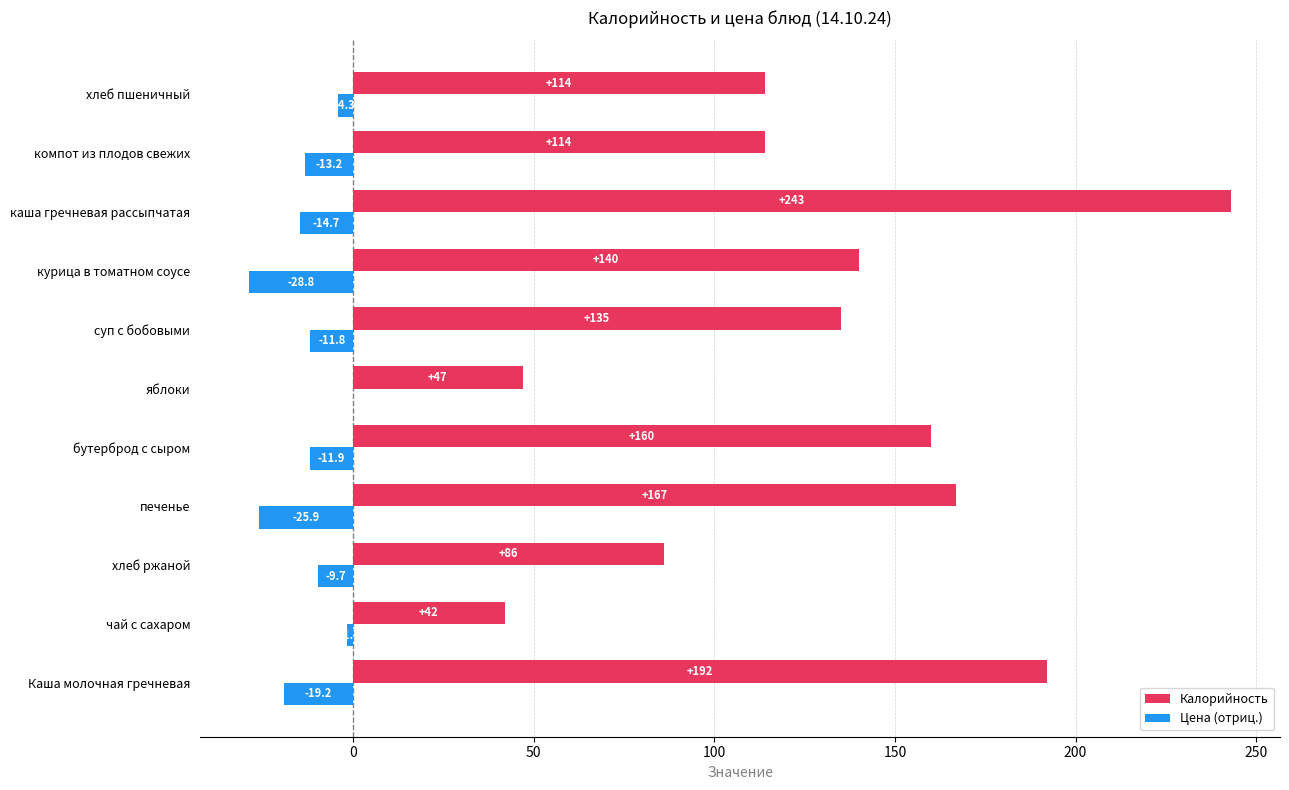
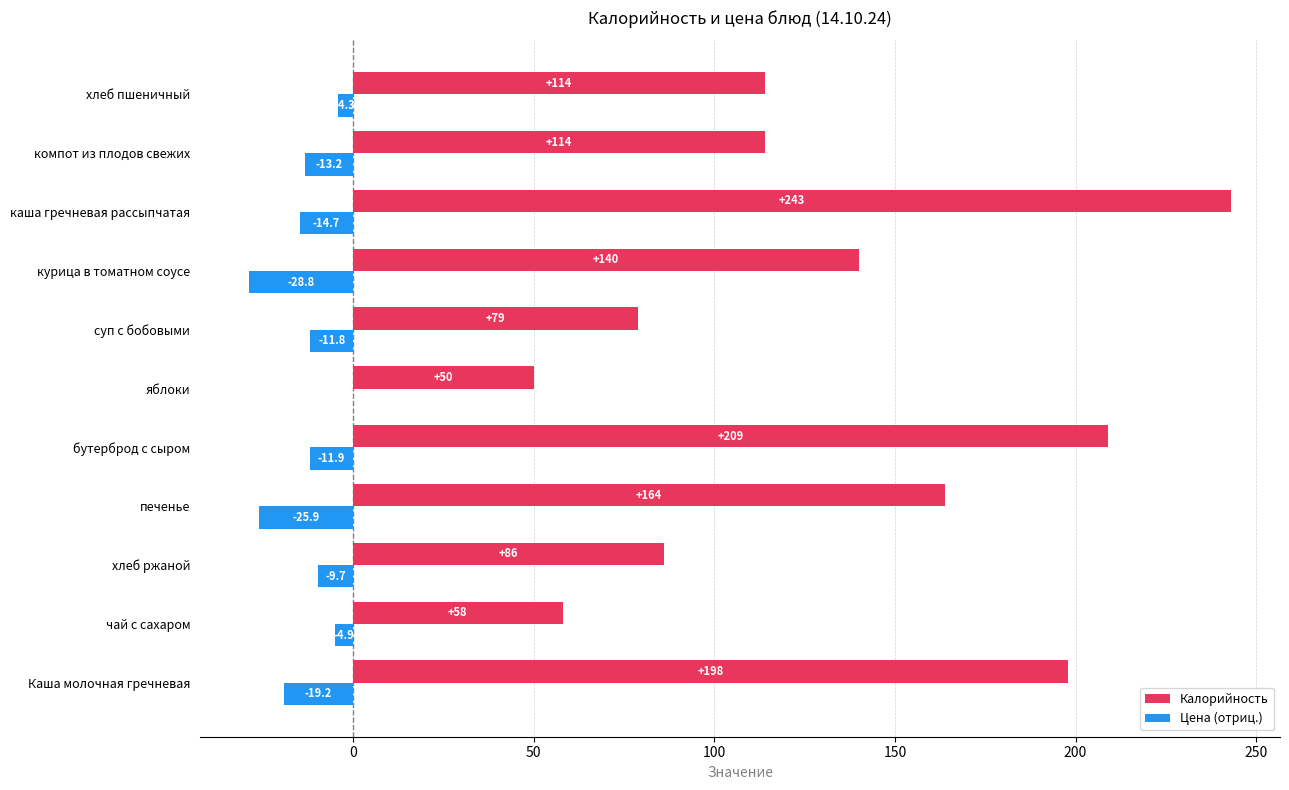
Калорийность, суп с бобовыми: +135 -> +79
Калорийность, яблоки: +47 -> +50
Калорийность, бутерброд с сыром: +160 -> +209
Калорийность, печенье: +167 -> +164
Калорийность, чай с сахаром: +42 -> +58
Цена (отриц.), чай с сахаром: -2 -> -5
Калорийность, Каша молочная гречневая: +192 -> +198
